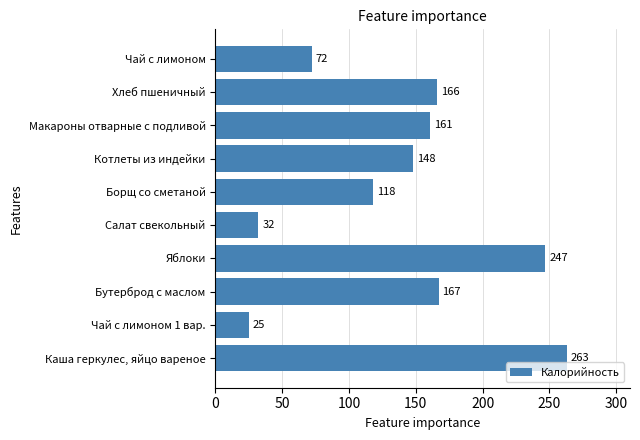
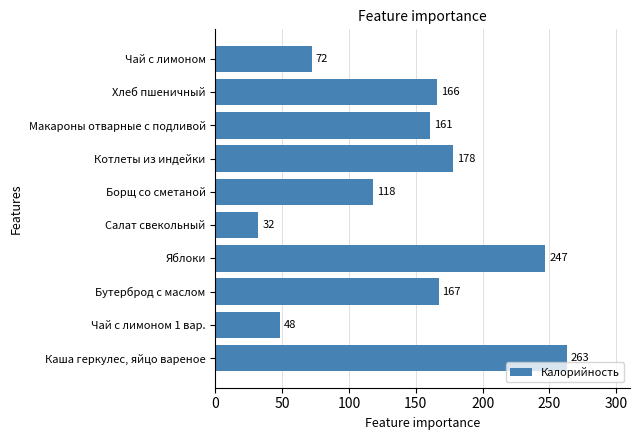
Котлеты из индейки: 148 -> 178
Чай с лимоном 1 вар.: 25 -> 48
